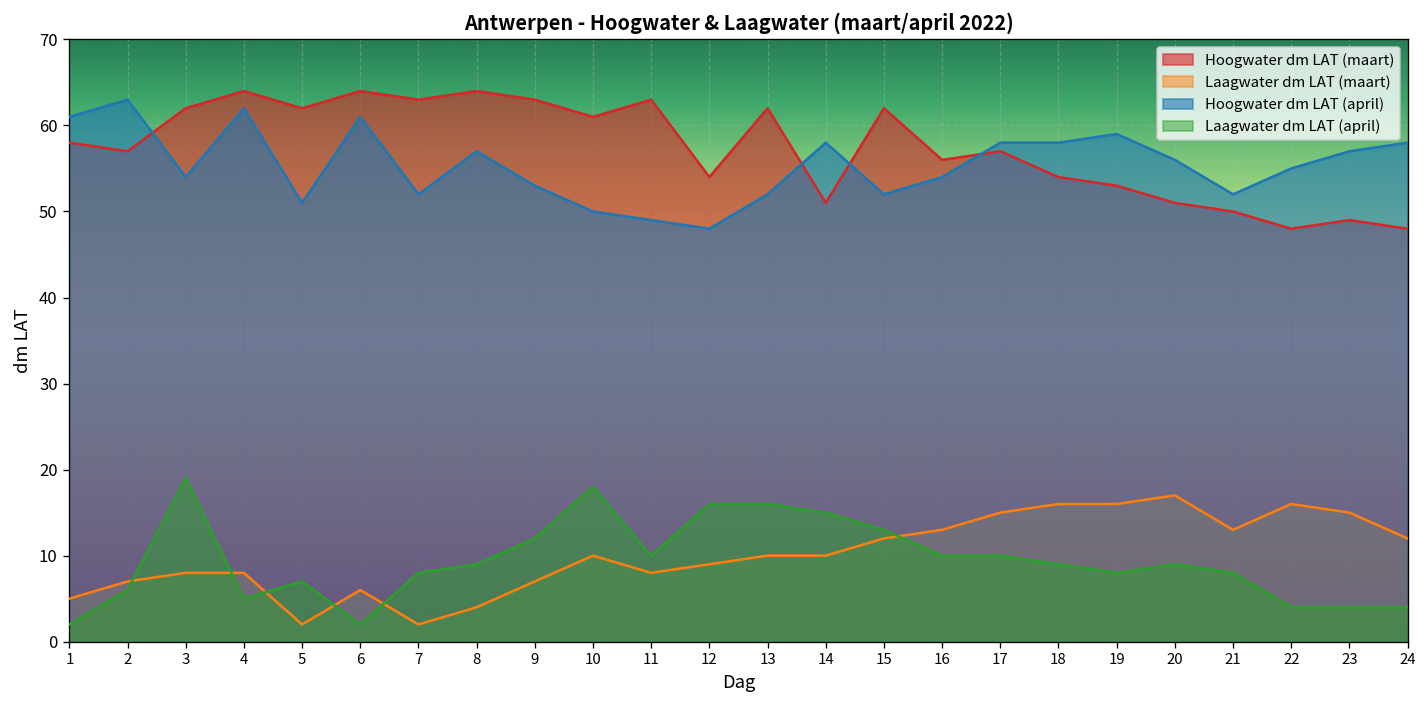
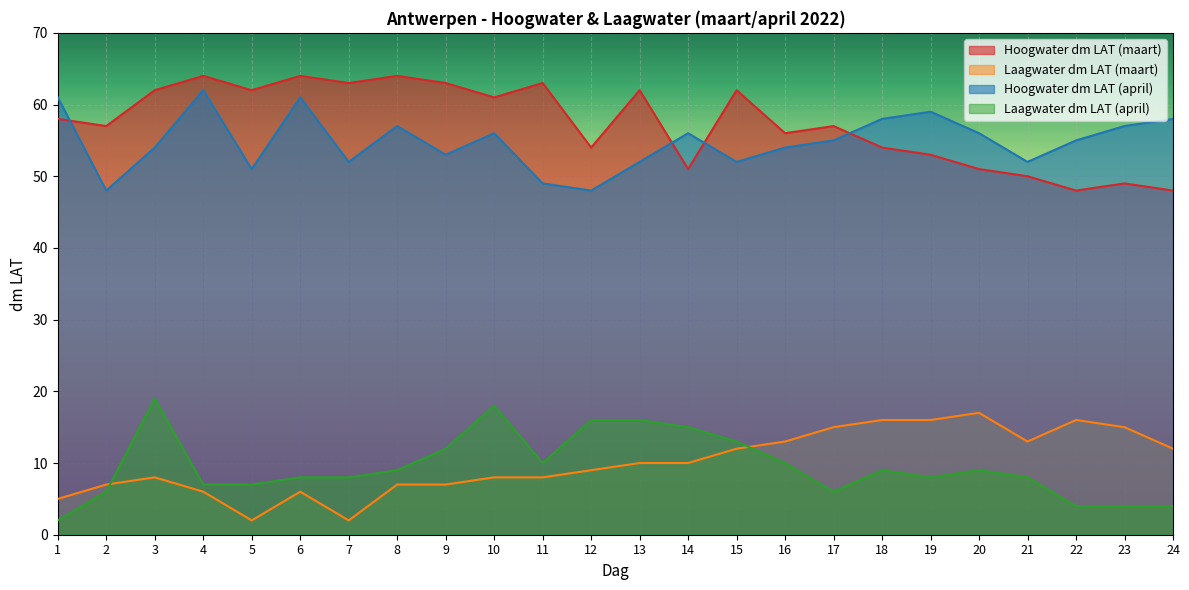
Hoogwater dm LAT (april), 2: 63 -> 48
Laagwater dm LAT (maart), 4: 8 -> 6
Laagwater dm LAT (april), 4: 5 -> 7
Laagwater dm LAT (april), 6: 2 -> 8
Laagwater dm LAT (maart), 8: 4 -> 7
Laagwater dm LAT (maart), 10: 10 -> 8
Hoogwater dm LAT (april), 10: 50 -> 56
Hoogwater dm LAT (april), 14: 58 -> 56
Hoogwater dm LAT (april), 17: 58 -> 55
Laagwater dm LAT (april), 17: 10 -> 6
